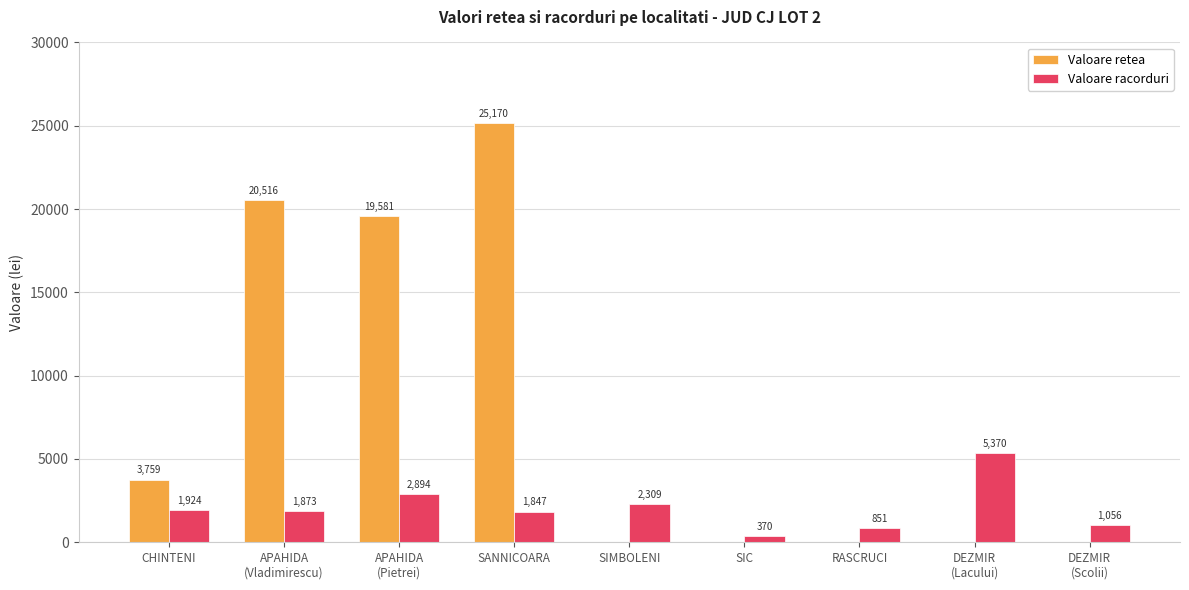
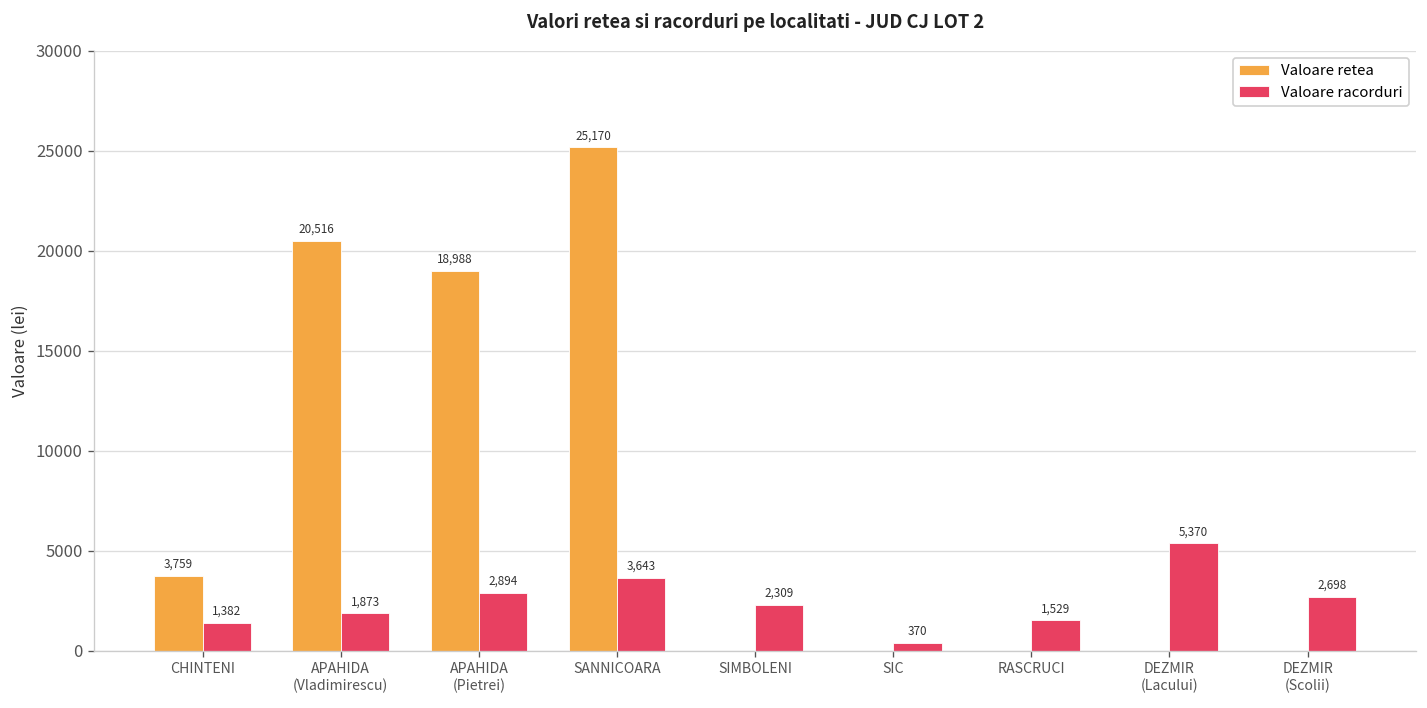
Valoare racorduri, CHINTENI: 1,924 -> 1,382
Valoare retea, APAHIDA (Pietrei): 19,581 -> 18,988
Valoare racorduri, SANNICOARA: 1,847 -> 3,643
Valoare racorduri, RASCRUCI: 851 -> 1,529
Valoare racorduri, DEZMIR (Scolii): 1,056 -> 2,698
